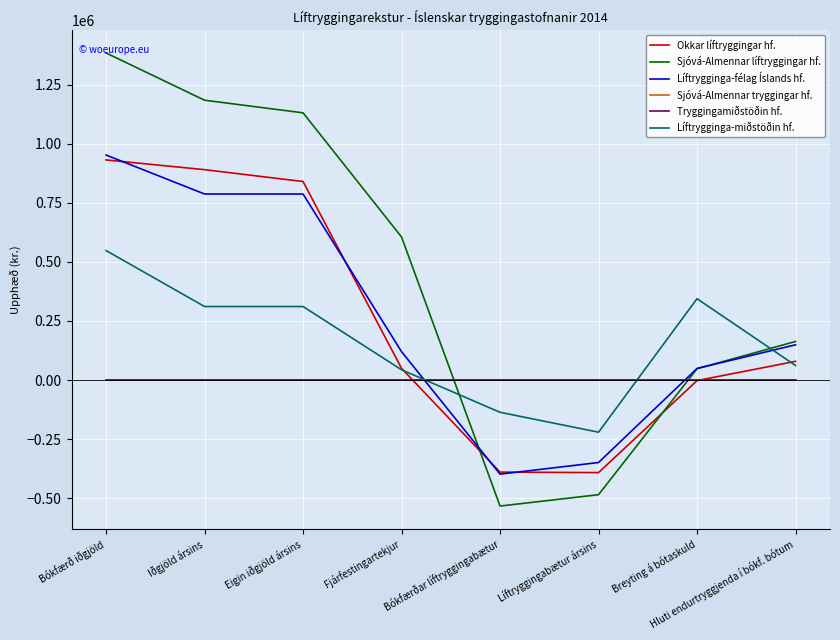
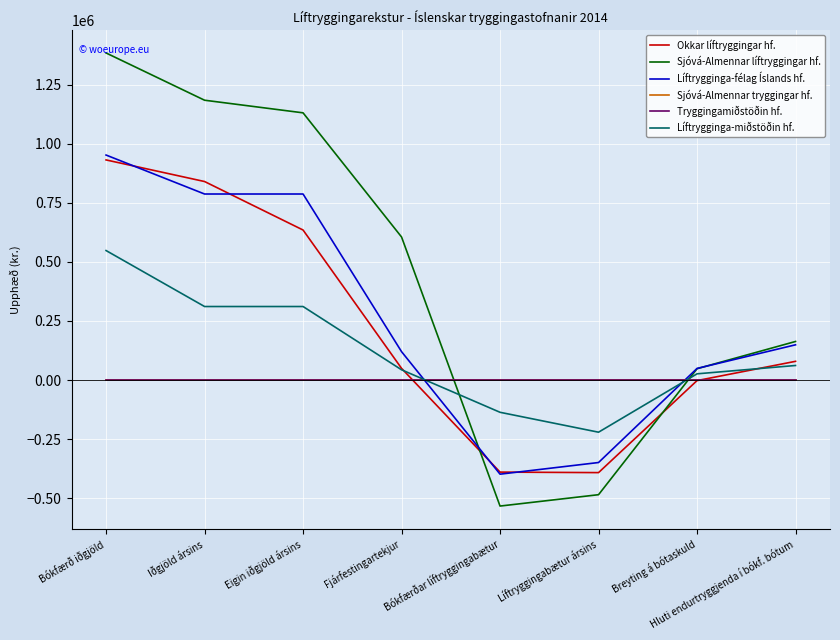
Okkar líftryggingar hf., Iðgjöld ársins: 890000 -> 840000
Okkar líftryggingar hf., Eigin iðgjöld ársins: 840000 -> 630000
Líftrygginga-miðstöðin hf., Breyting á bótaskuld: 340000 -> 30000
